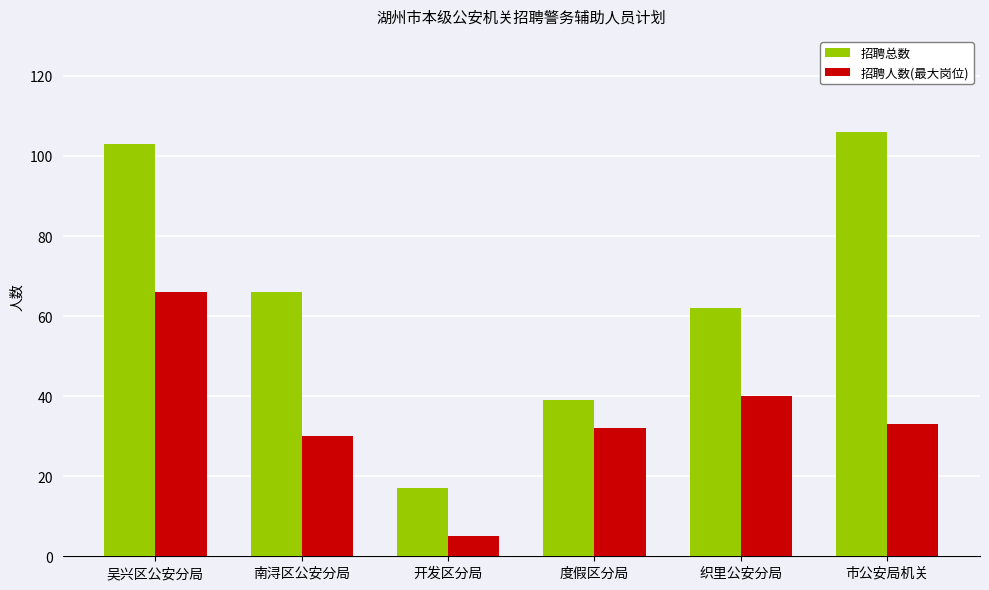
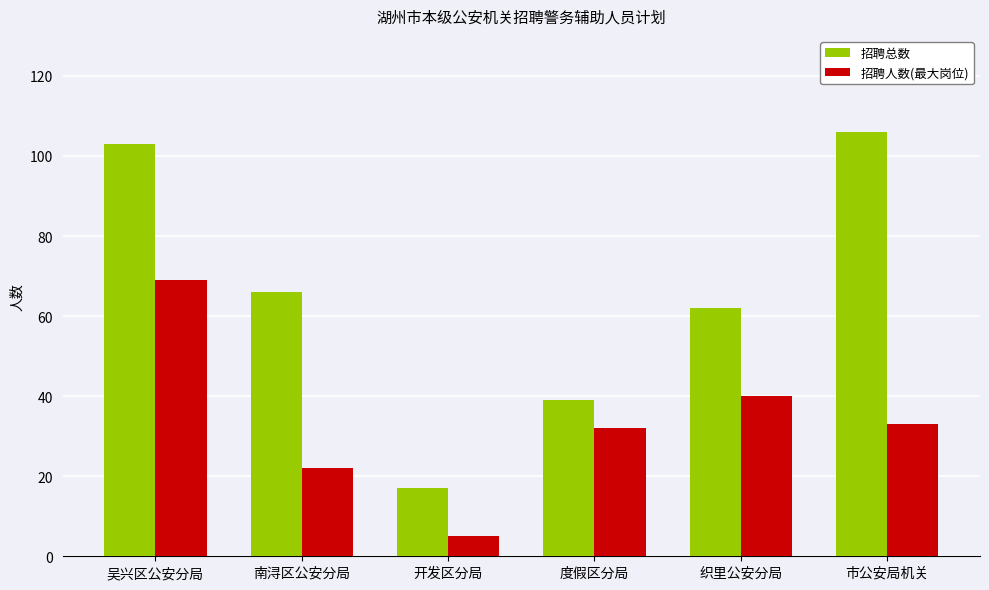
招聘人数(最大岗位), 吴兴区公安分局: 66 -> 69
招聘人数(最大岗位), 南浔区公安分局: 30 -> 22
